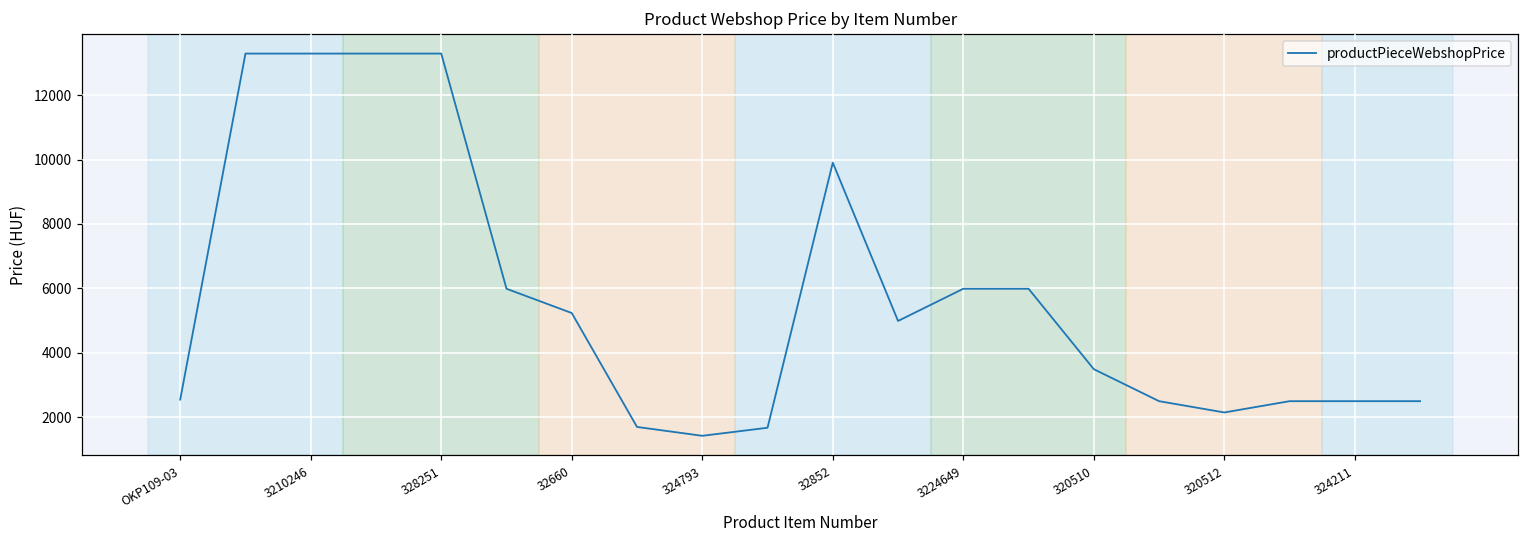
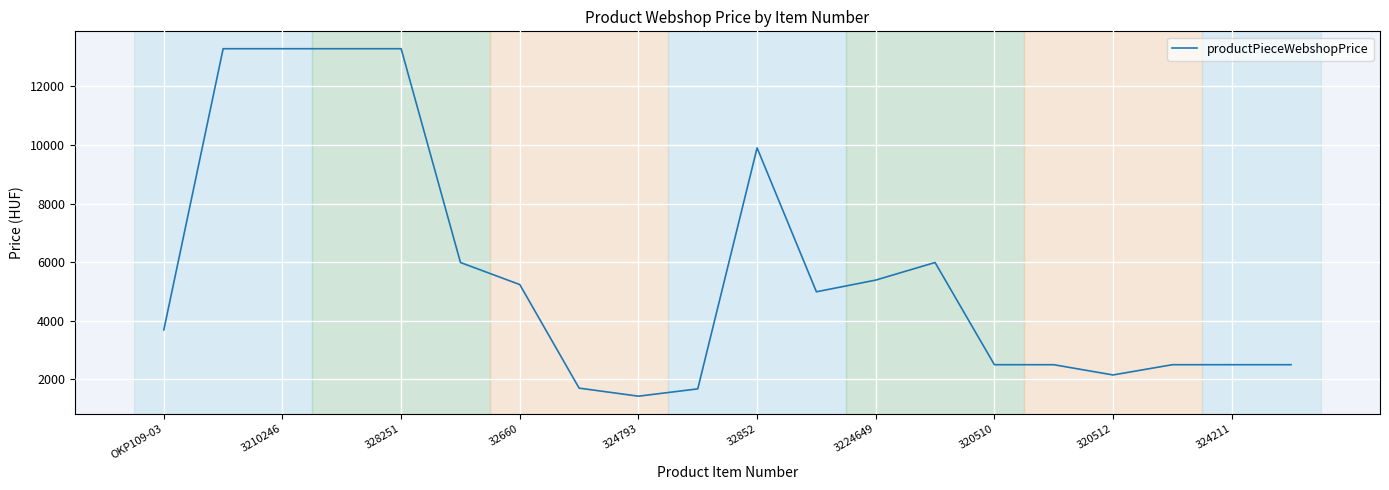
OKP109-03: 2500 -> 3700
3224649: 6000 -> 5400
320510: 3500 -> 2500
